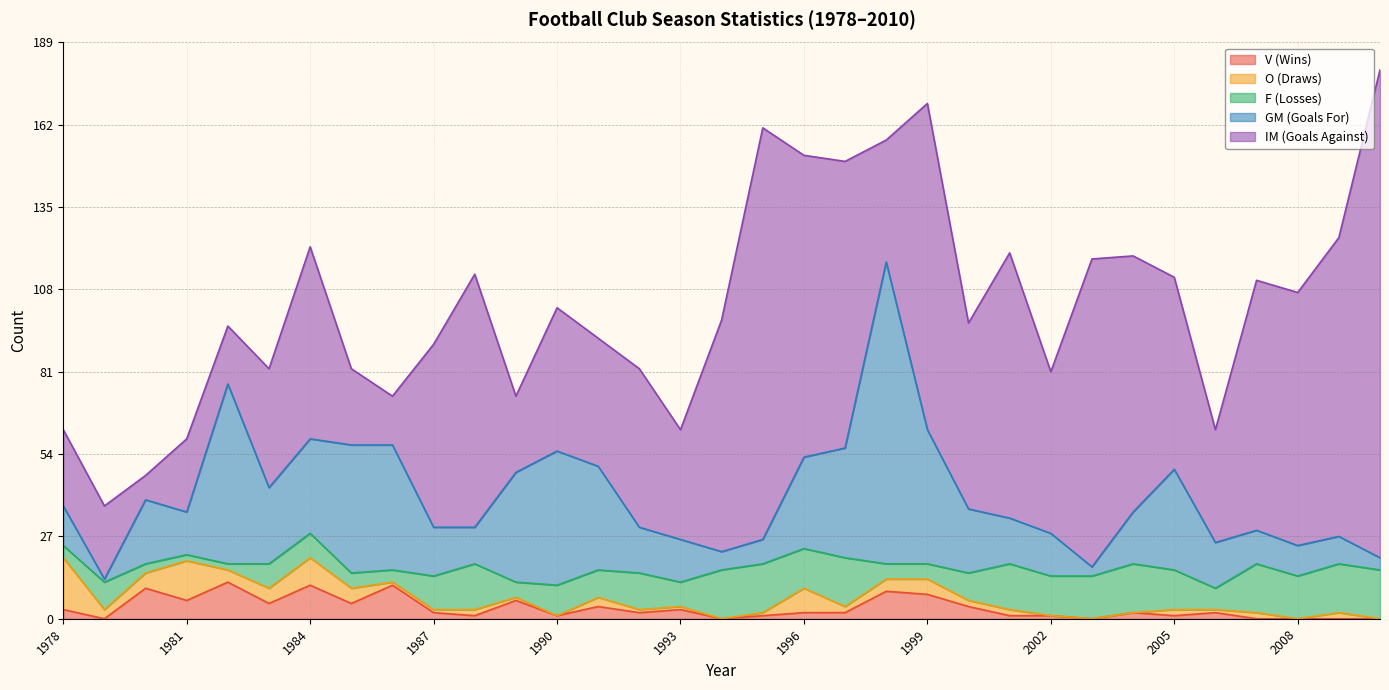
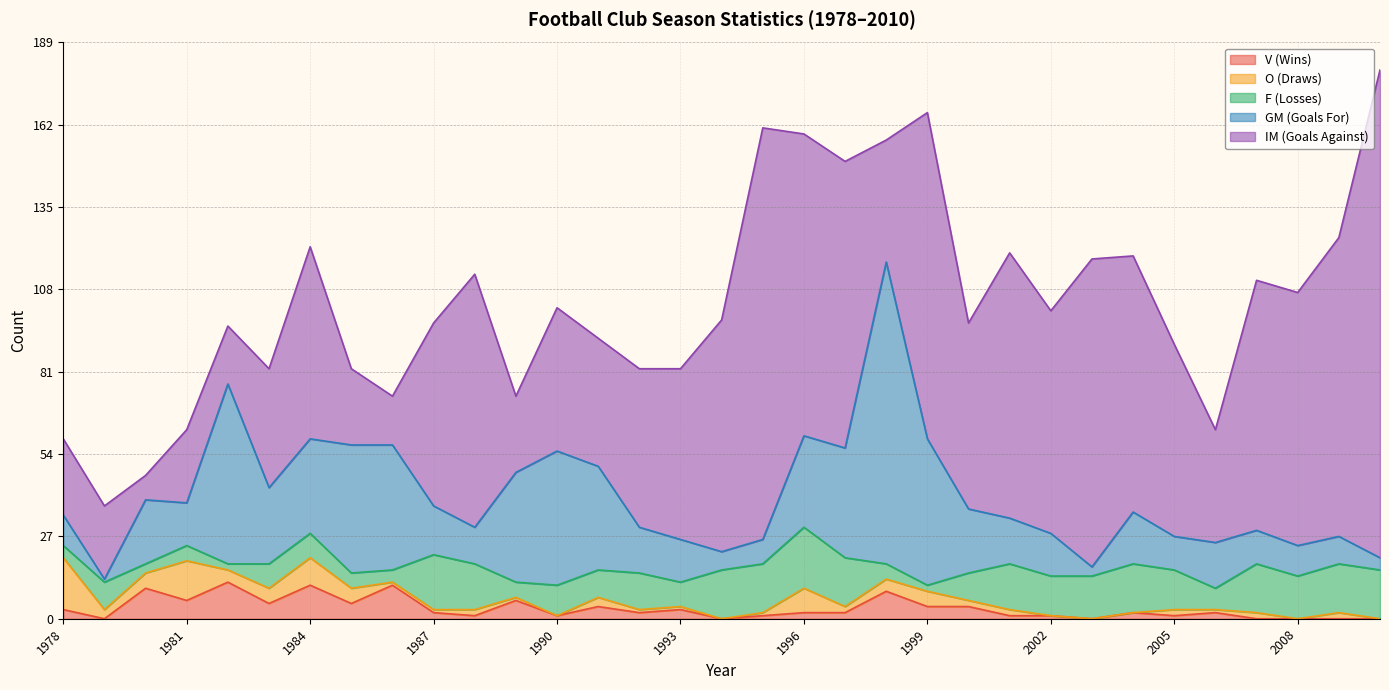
GM (Goals For), 1978: 13 -> 10
F (Losses), 1981: 2 -> 5
F (Losses), 1987: 11 -> 18
IM (Goals Against), 1993: 36 -> 56
F (Losses), 1996: 13 -> 20
V (Wins), 1999: 8 -> 4
F (Losses), 1999: 5 -> 2
GM (Goals For), 1999: 44 -> 48
IM (Goals Against), 2002: 53 -> 73
GM (Goals For), 2005: 33 -> 11
